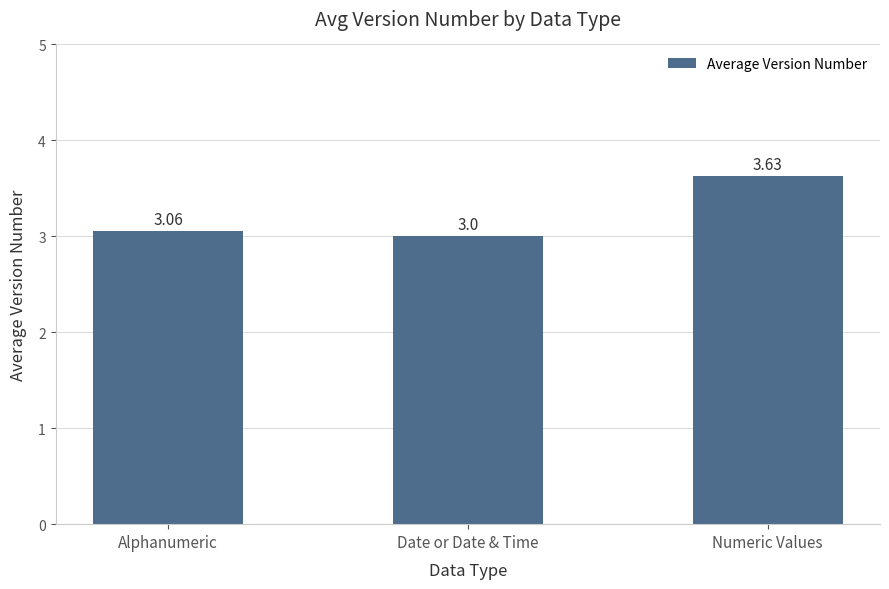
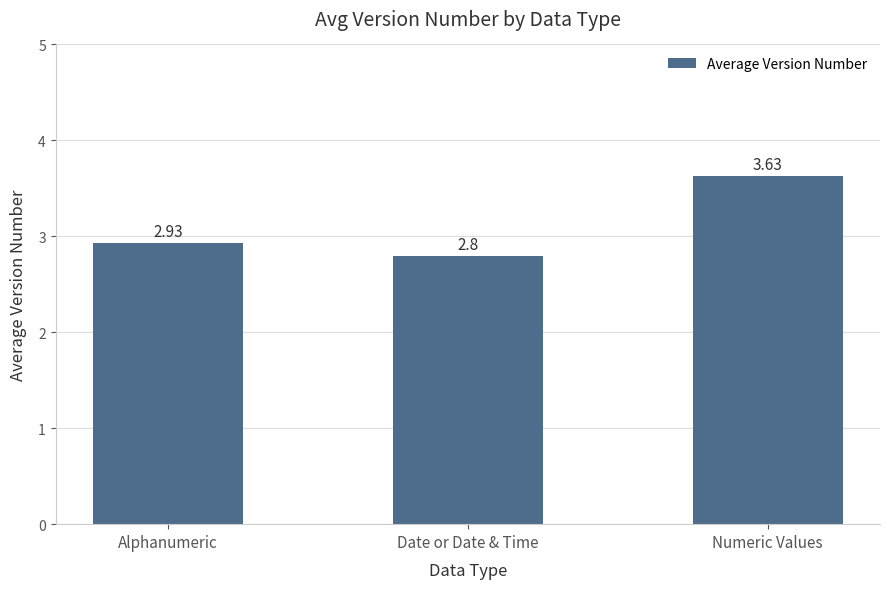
Alphanumeric: 3.06 -> 2.93
Date or Date & Time: 3.0 -> 2.8
